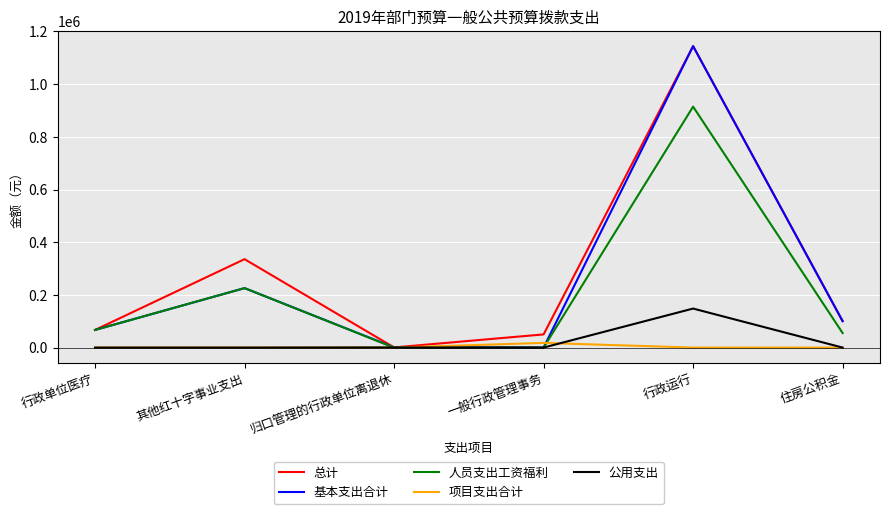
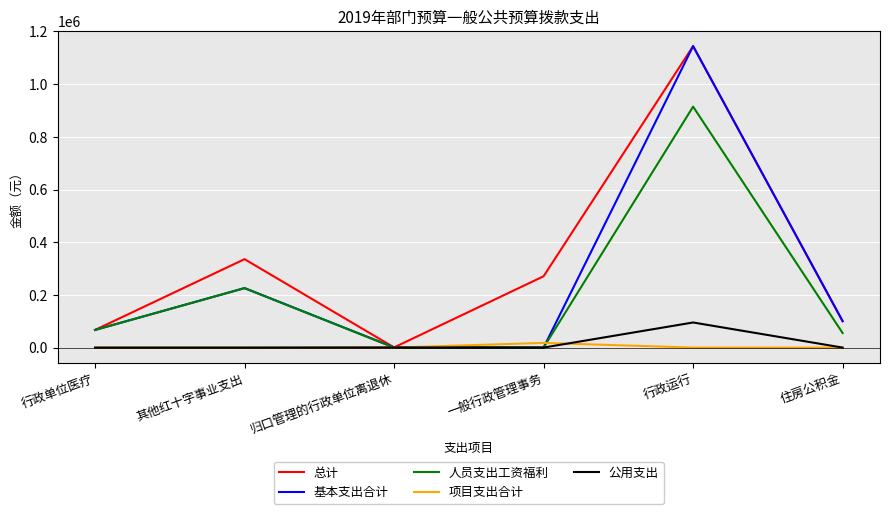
总计, 一般行政管理事务: 50000 -> 270000
公用支出, 行政运行: 150000 -> 100000
